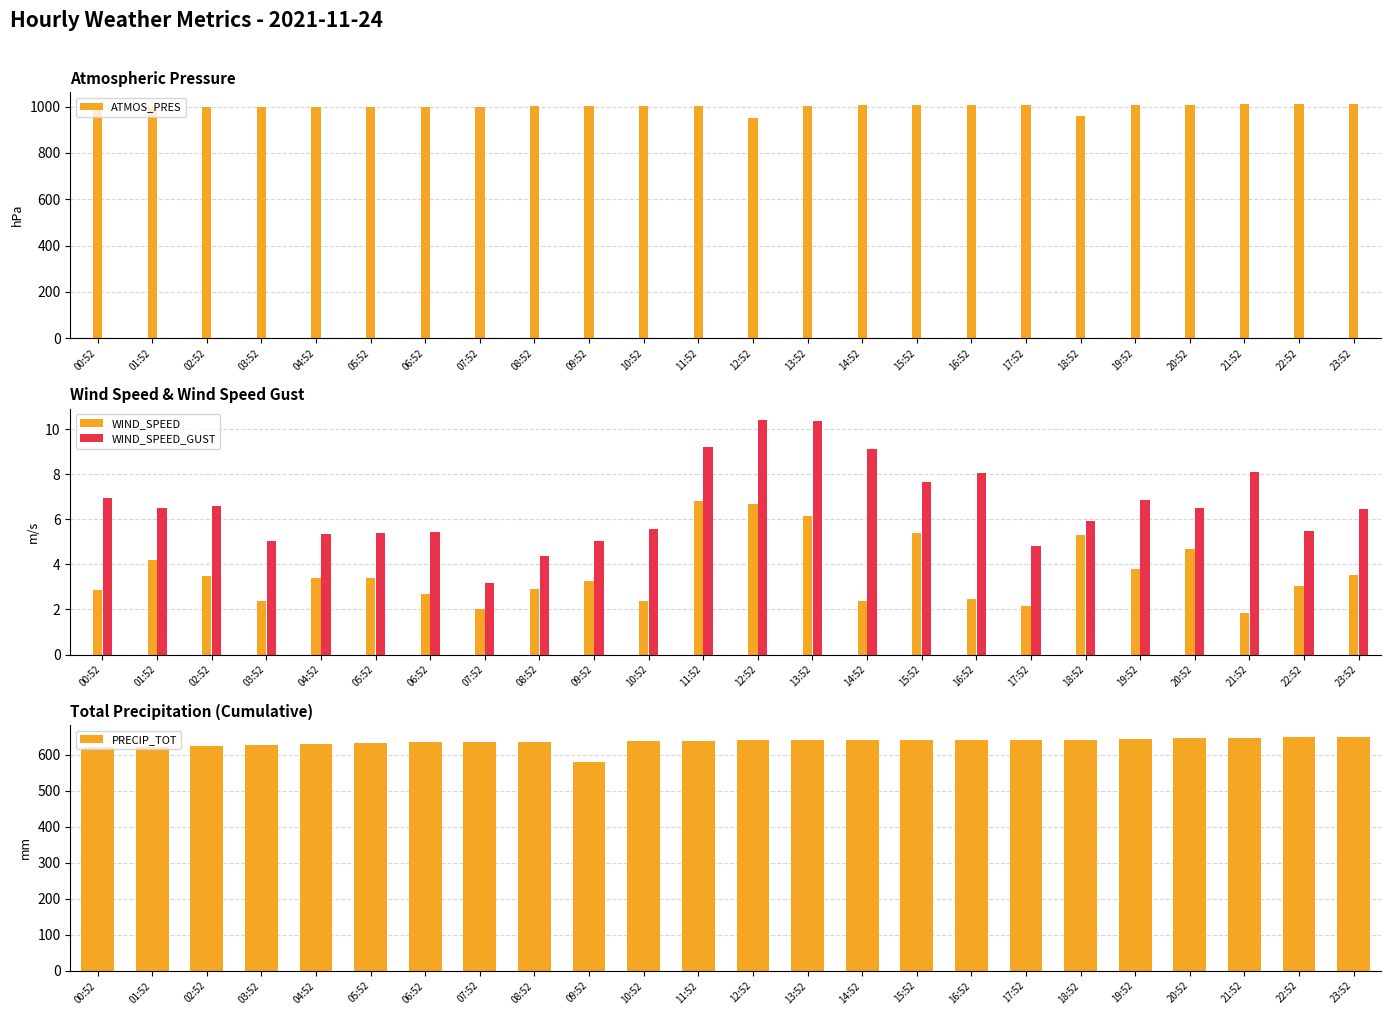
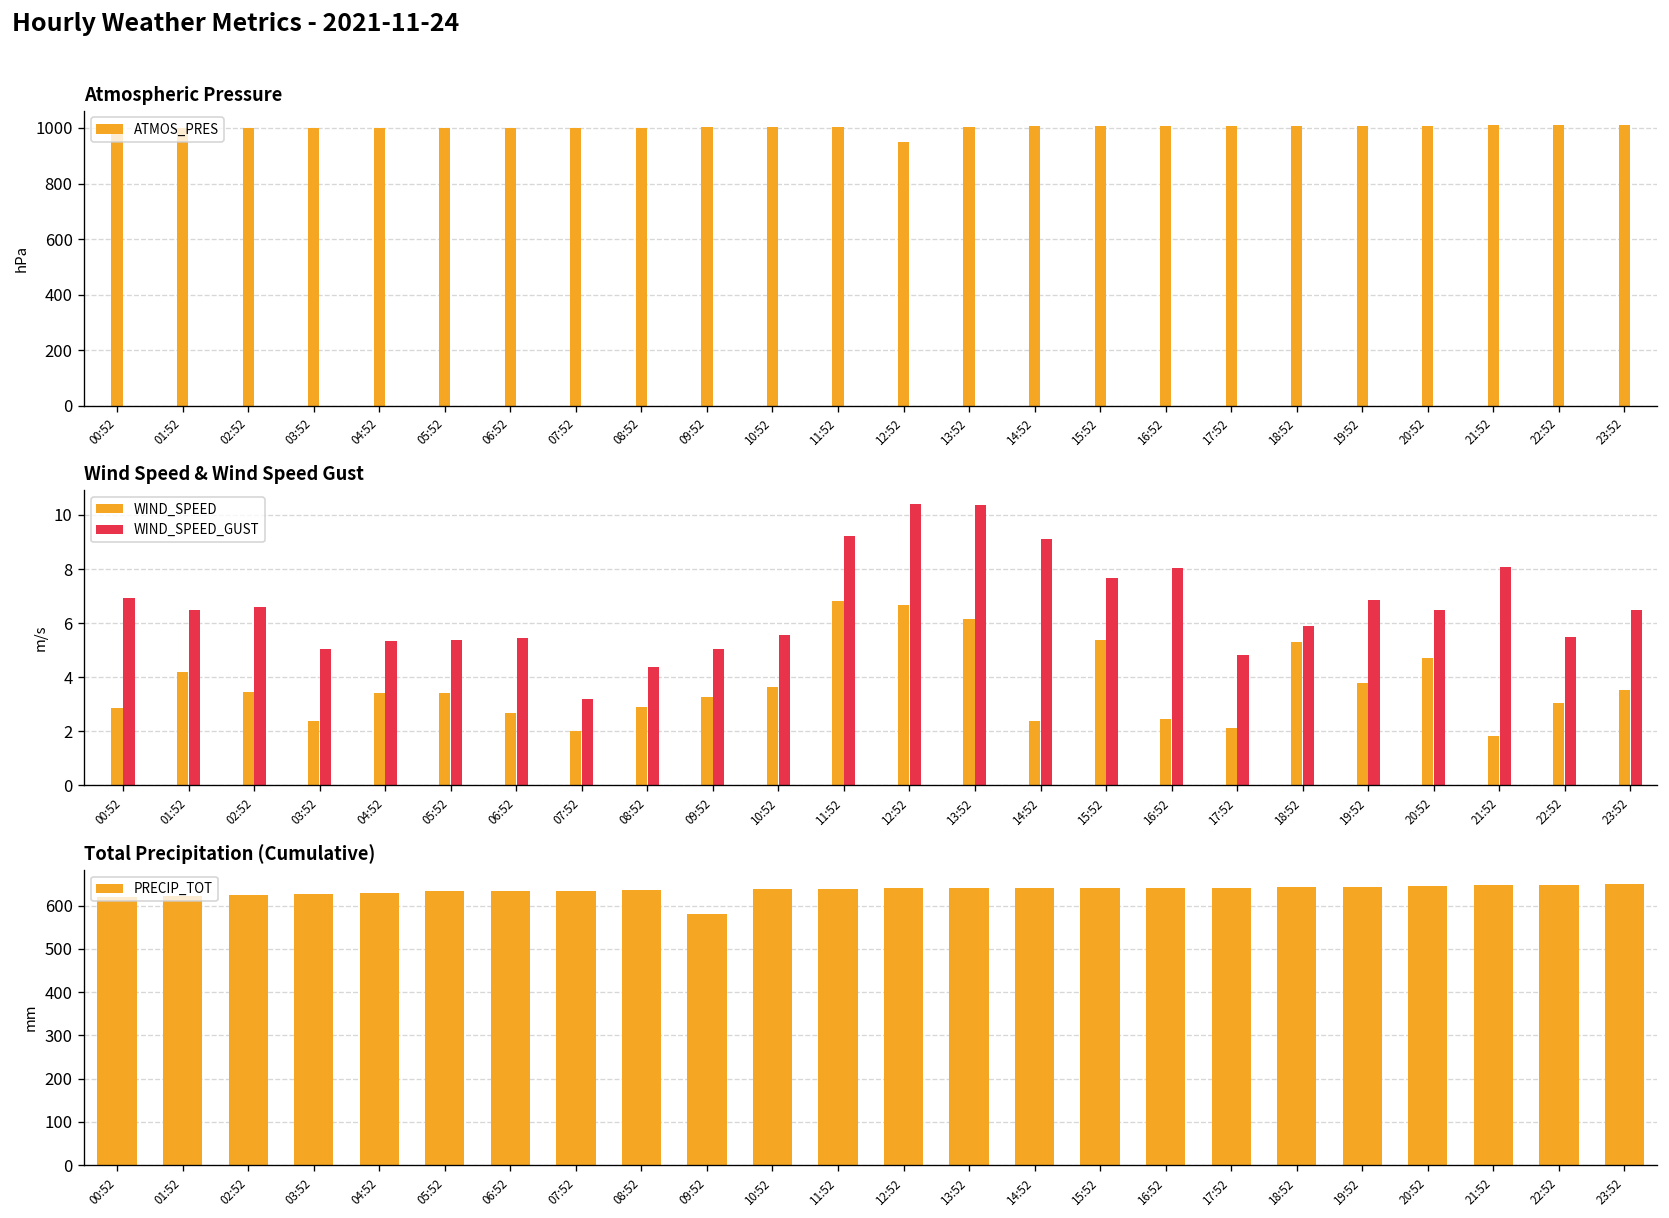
Atmospheric Pressure, 18:52: 960 -> 1010
Wind Speed & Wind Speed Gust, WIND_SPEED, 10:52: 2.4 -> 3.6
